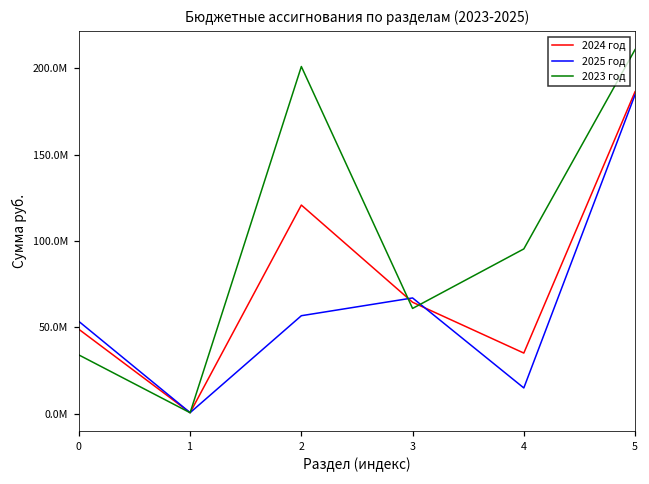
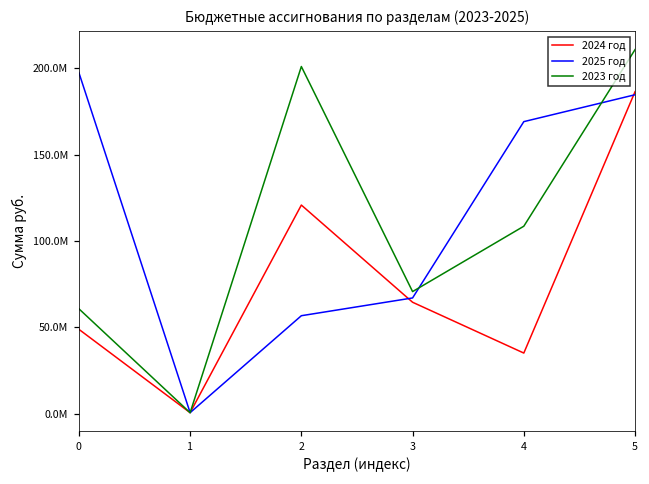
2025 год, 0: 53000000 -> 197000000
2023 год, 0: 34000000 -> 61000000
2023 год, 3: 61000000 -> 71000000
2025 год, 4: 15000000 -> 169000000
2023 год, 4: 95000000 -> 109000000
